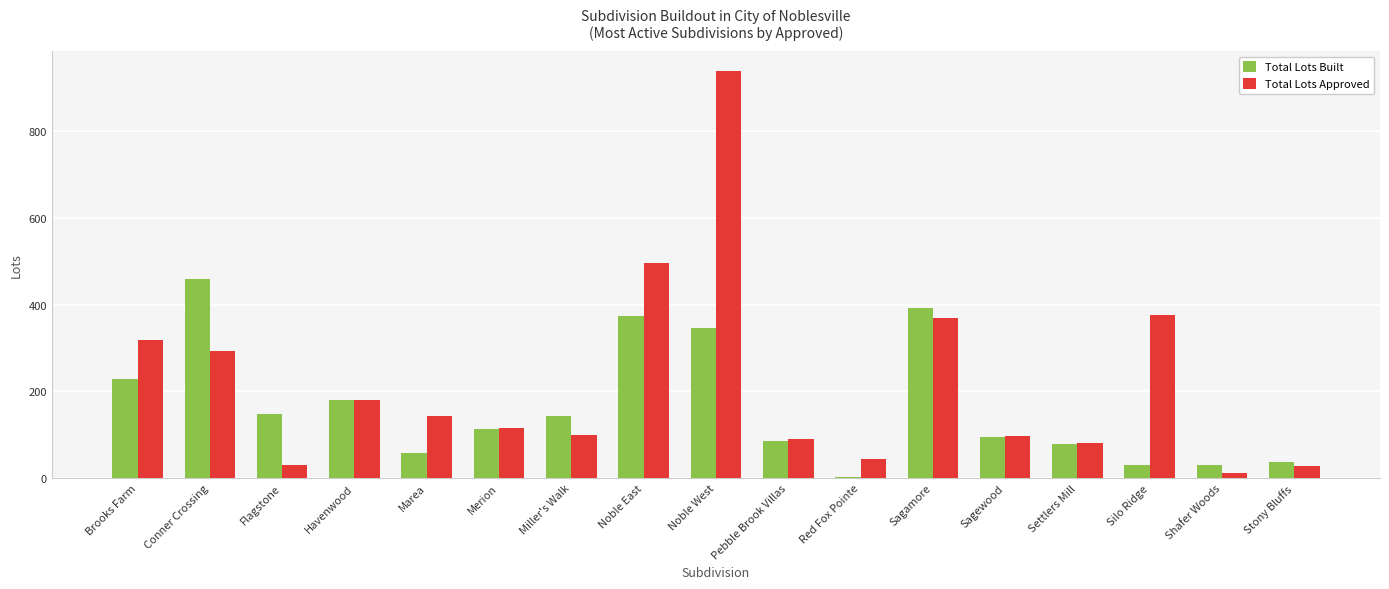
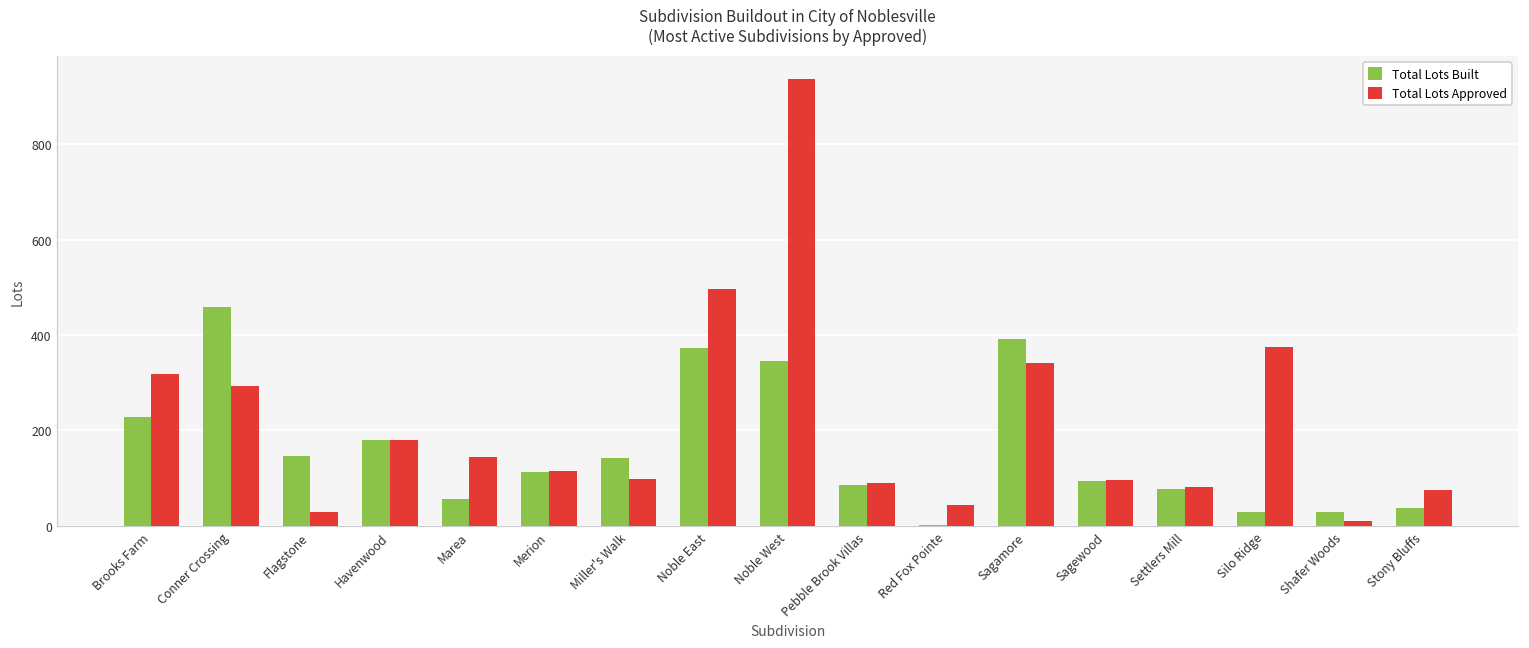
Total Lots Approved, Sagamore: 370 -> 340
Total Lots Approved, Stony Bluffs: 30 -> 80
